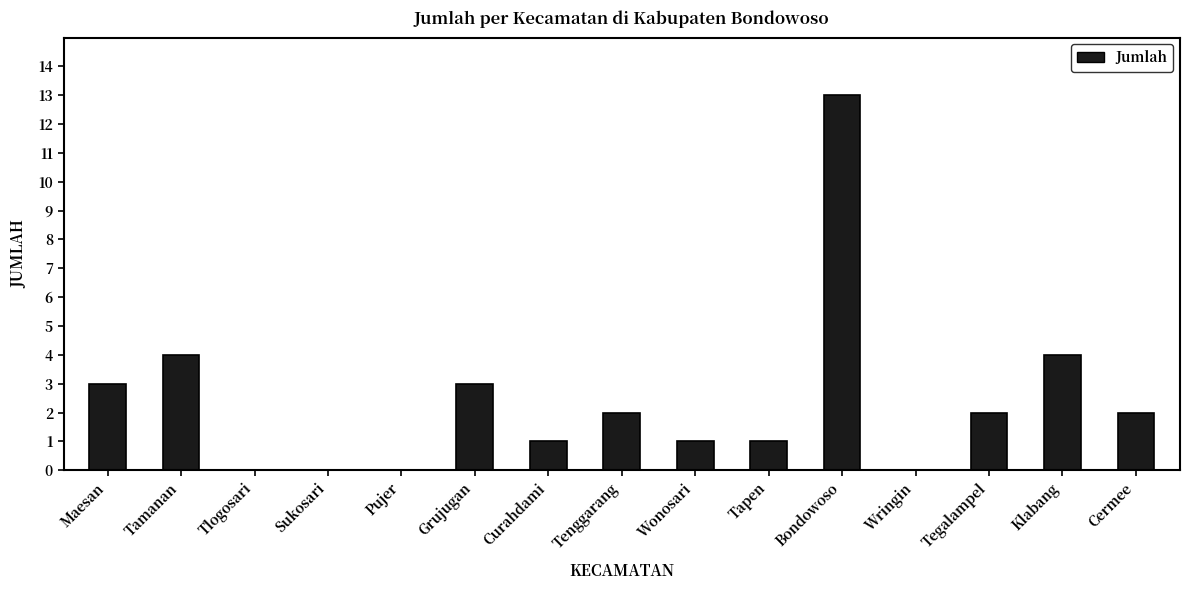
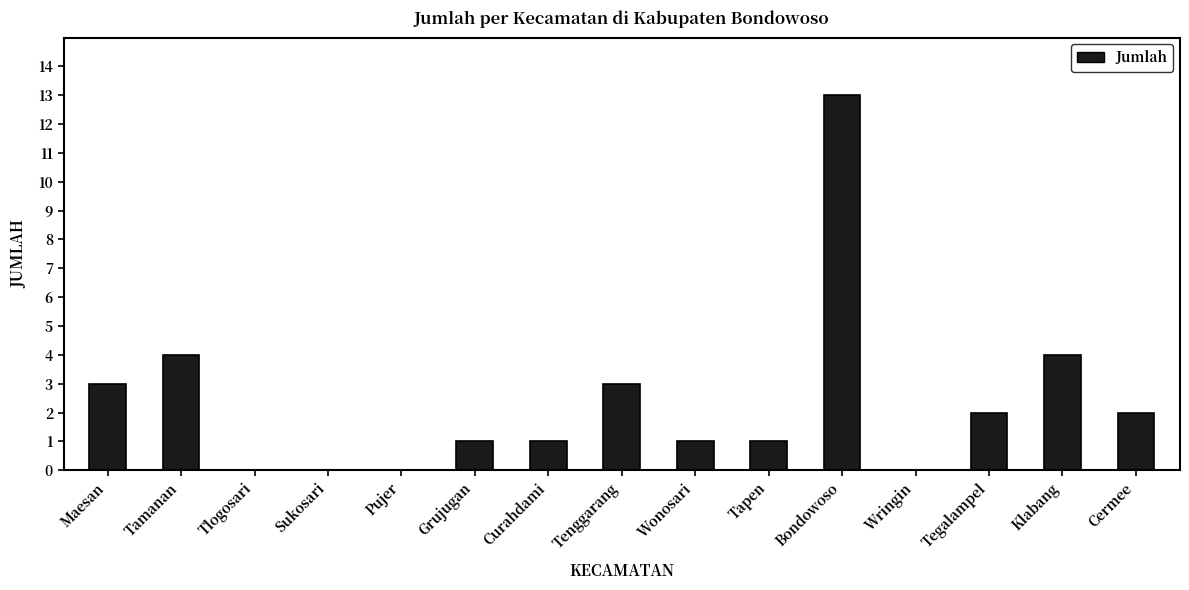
Grujugan: 3 -> 1
Tenggarang: 2 -> 3
